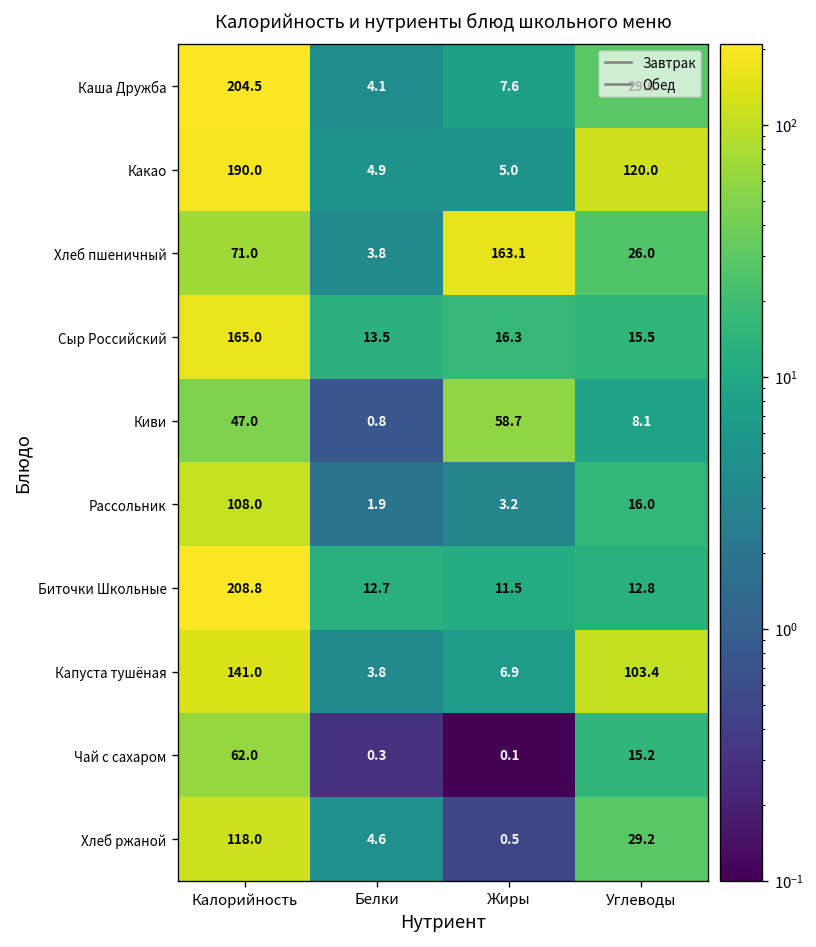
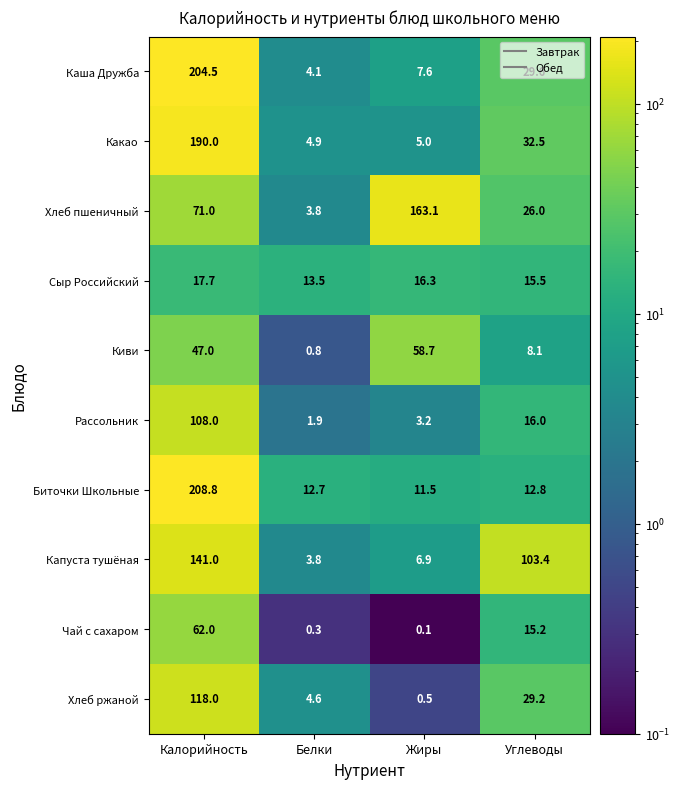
Какао, Углеводы: 120.0 -> 32.5
Сыр Российский, Калорийность: 165.0 -> 17.7
